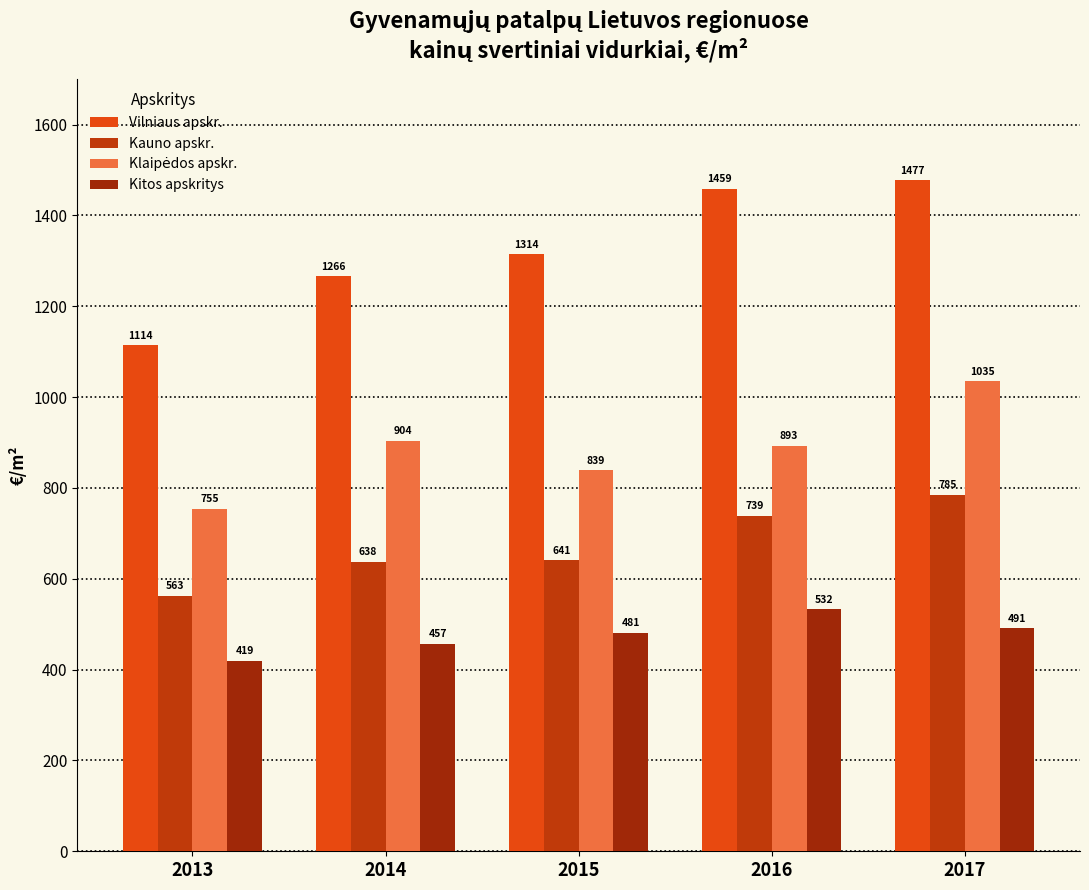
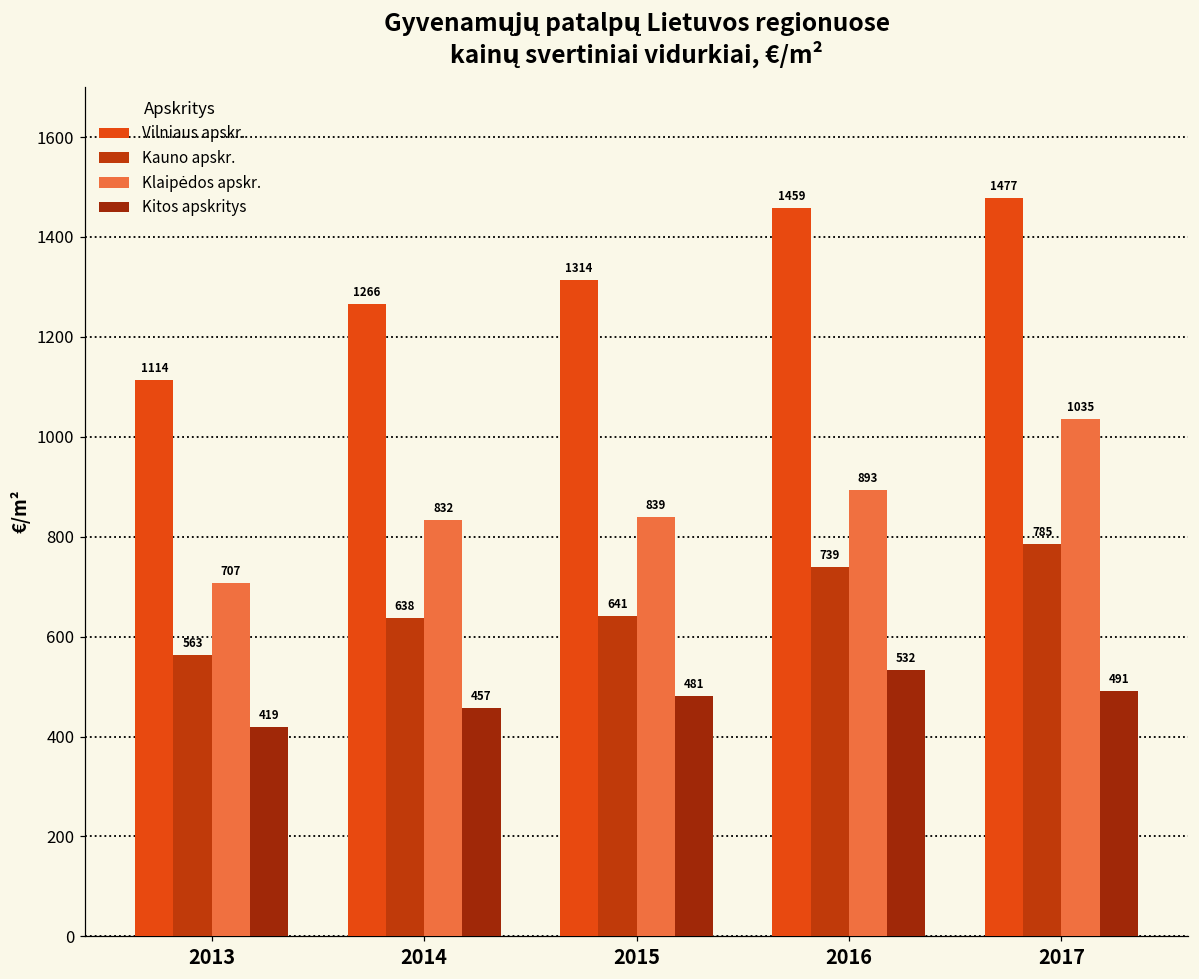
Klaipėdos apskr., 2013: 755 -> 707
Klaipėdos apskr., 2014: 904 -> 832
